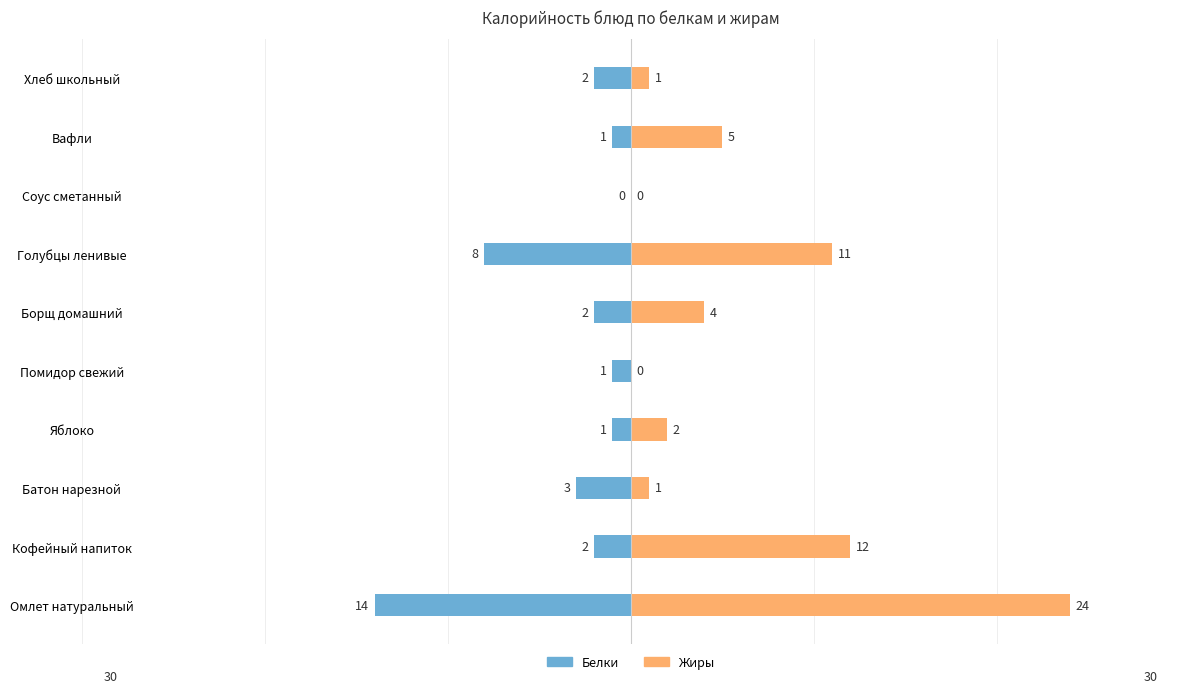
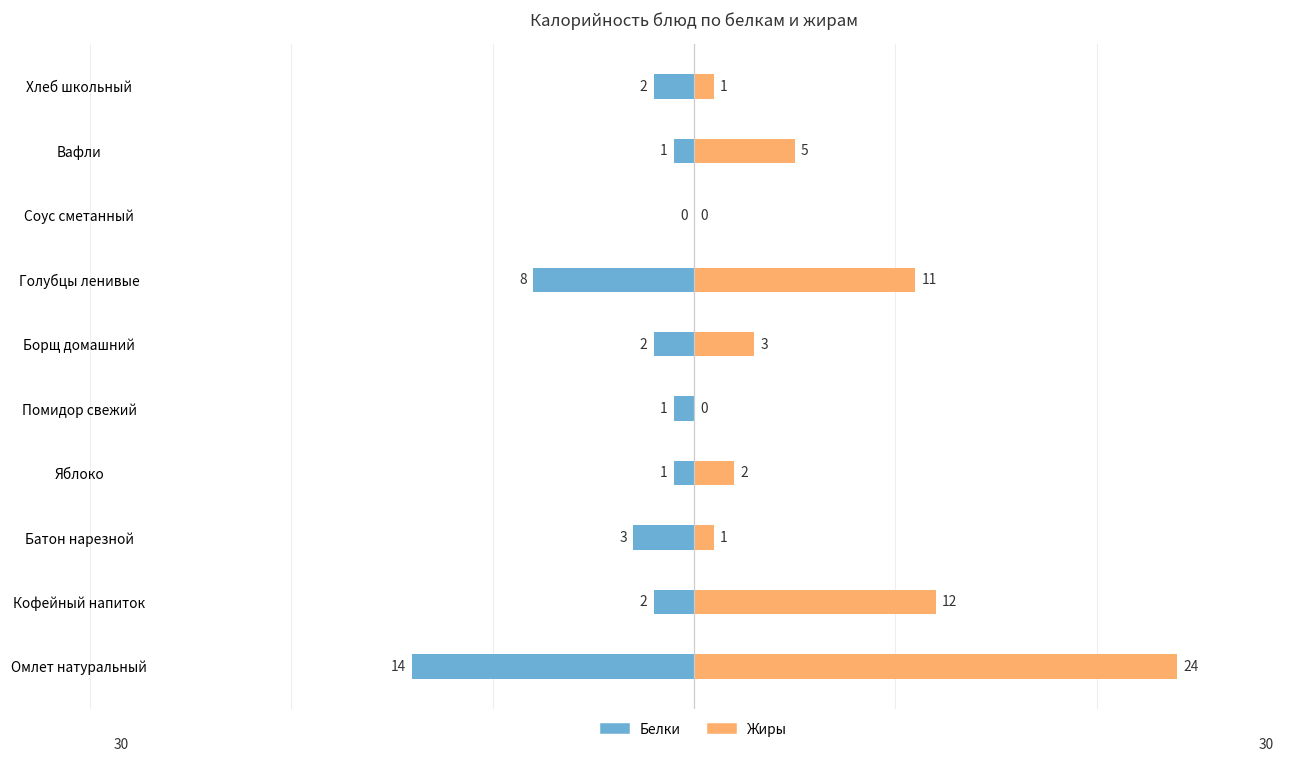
Жиры, Борщ домашний: 4 -> 3
